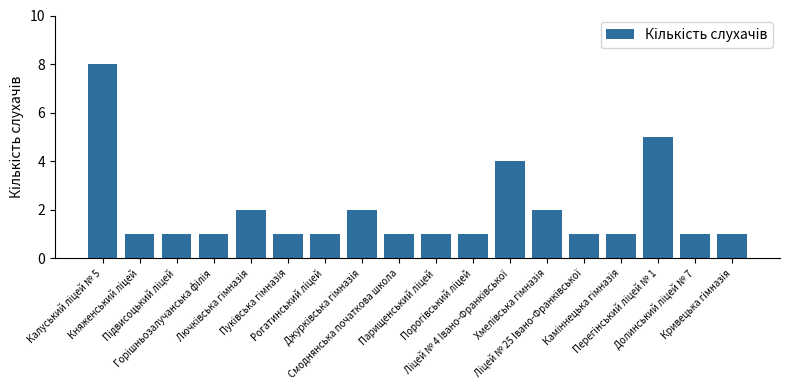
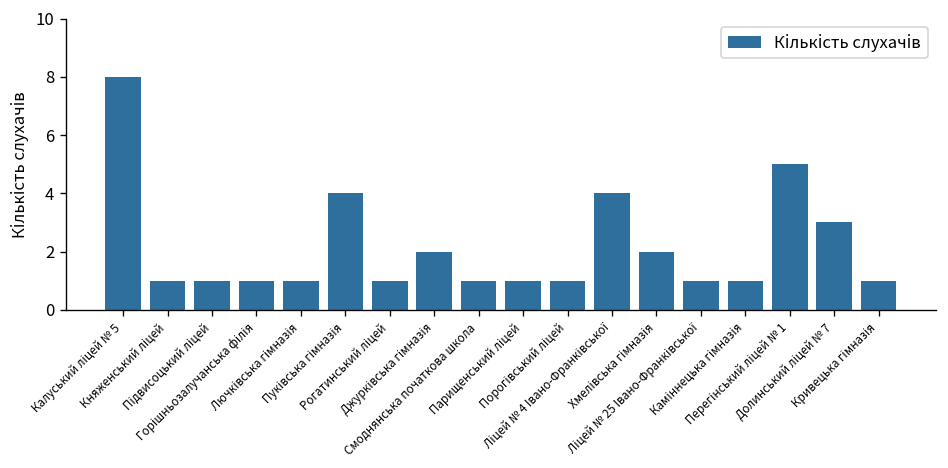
Лючківська гімназія: 2 -> 1
Пуківська гімназія: 1 -> 4
Долинський ліцей № 7: 1 -> 3
